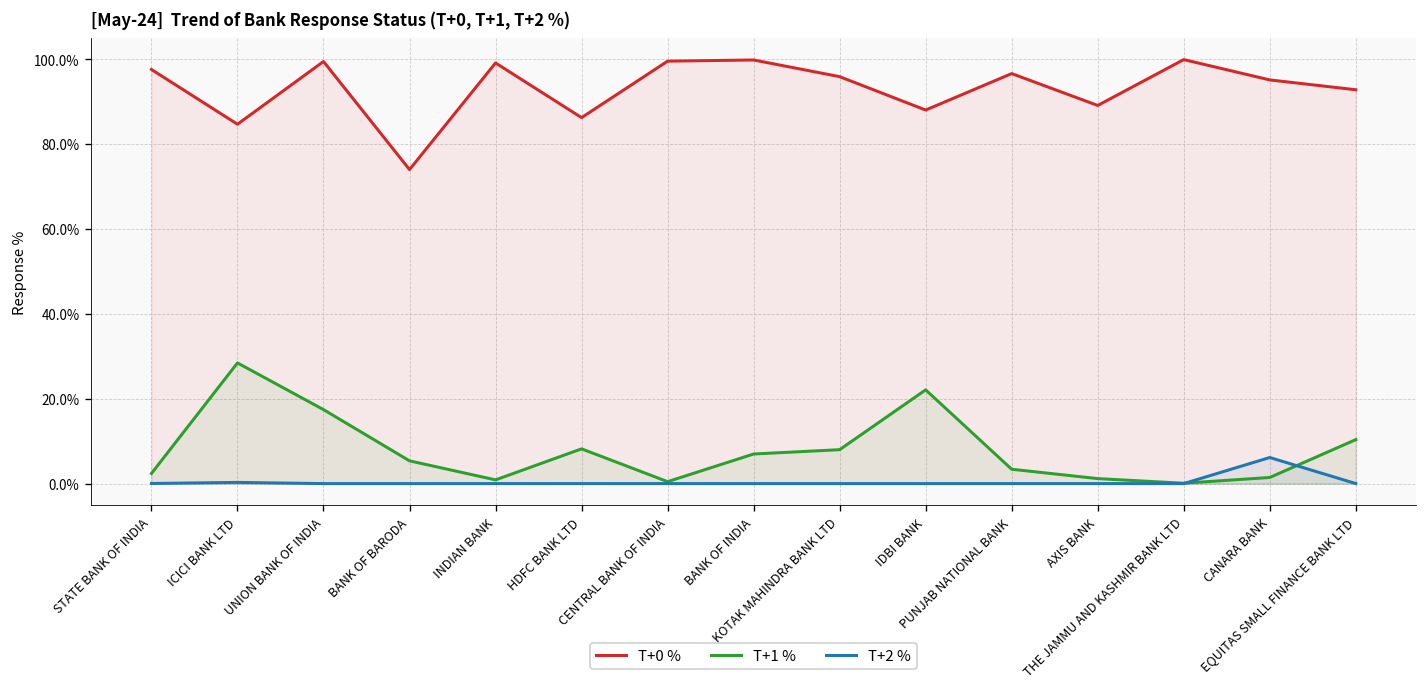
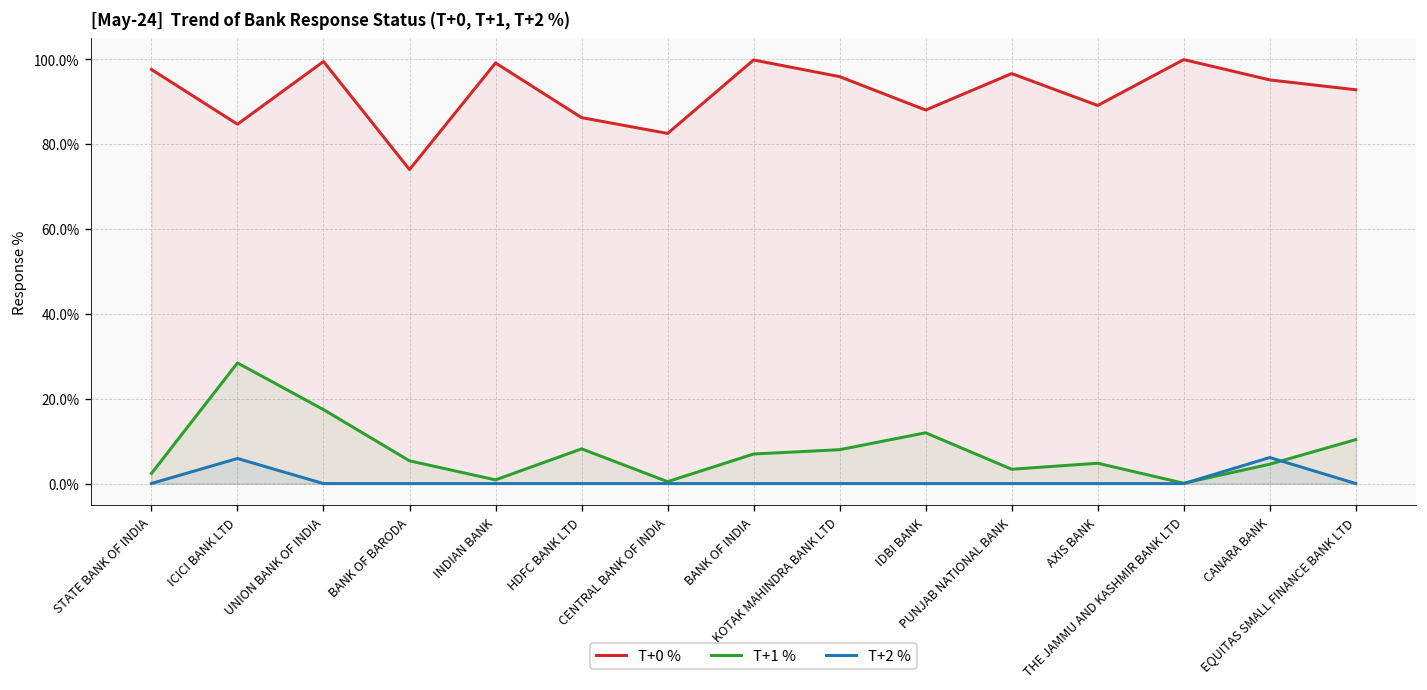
T+2 %, ICICI BANK LTD: 0% -> 6%
T+0 %, CENTRAL BANK OF INDIA: 100% -> 83%
T+1 %, IDBI BANK: 22% -> 12%
T+1 %, AXIS BANK: 1% -> 5%
T+1 %, CANARA BANK: 1% -> 5%
